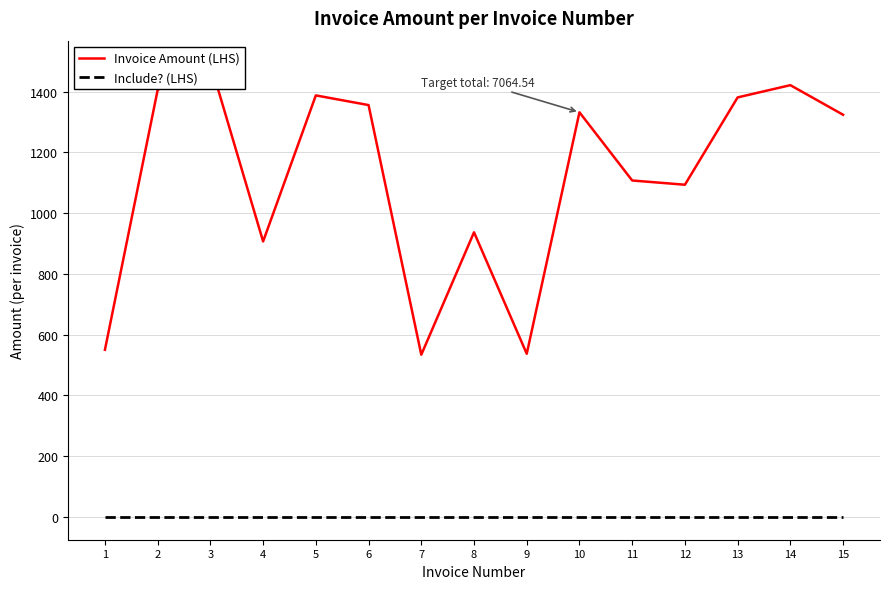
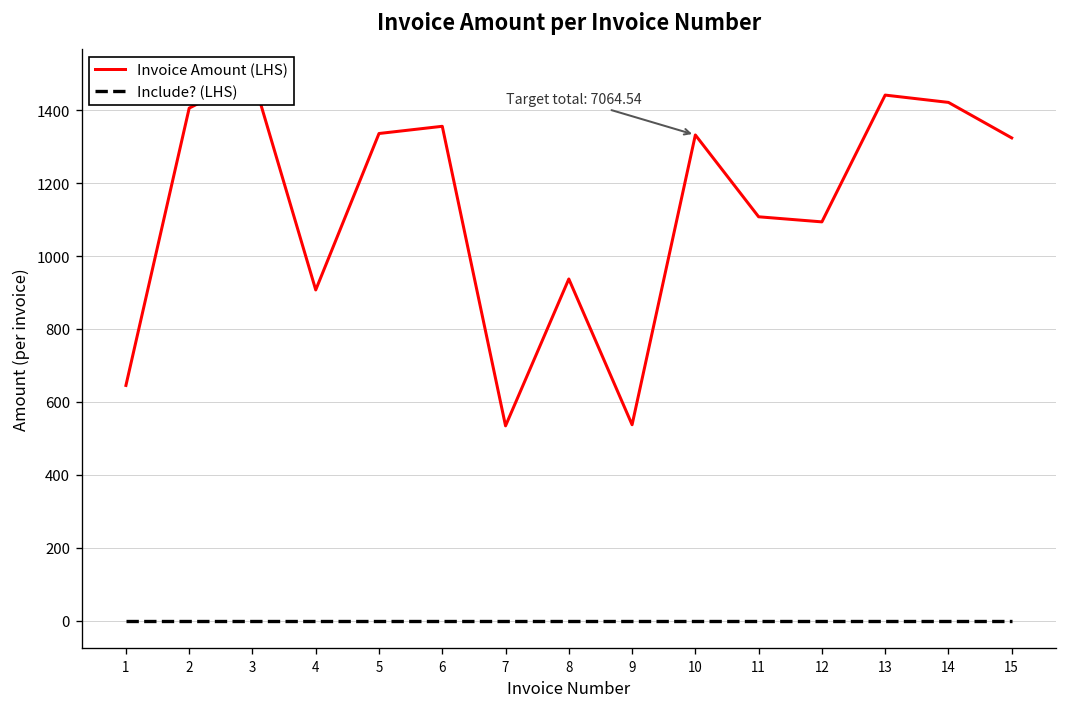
Invoice Amount (LHS), 1: 550 -> 650
Invoice Amount (LHS), 5: 1390 -> 1340
Invoice Amount (LHS), 13: 1380 -> 1440
